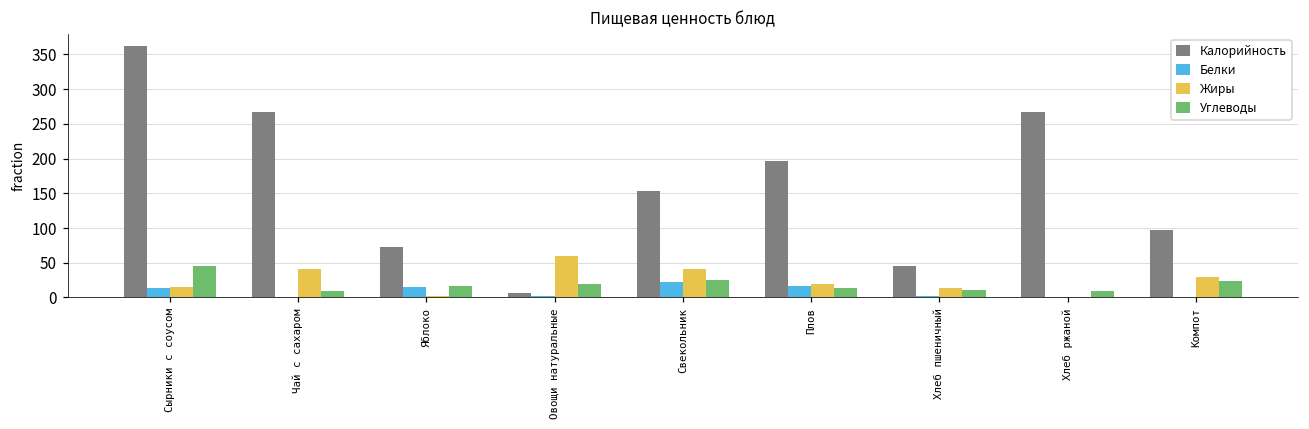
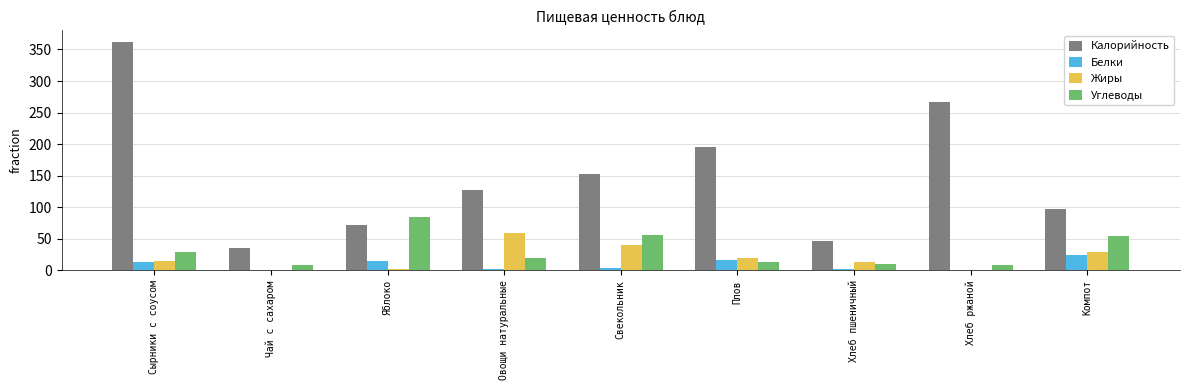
Углеводы, Сырники с соусом: 50 -> 30
Калорийность, Чай с сахаром: 270 -> 40
Жиры, Чай с сахаром: 40 -> 0
Углеводы, Яблоко: 20 -> 80
Калорийность, Овощи натуральные: 10 -> 130
Белки, Свекольник: 20 -> 0
Углеводы, Свекольник: 30 -> 60
Белки, Компот: 0 -> 30
Углеводы, Компот: 20 -> 50
